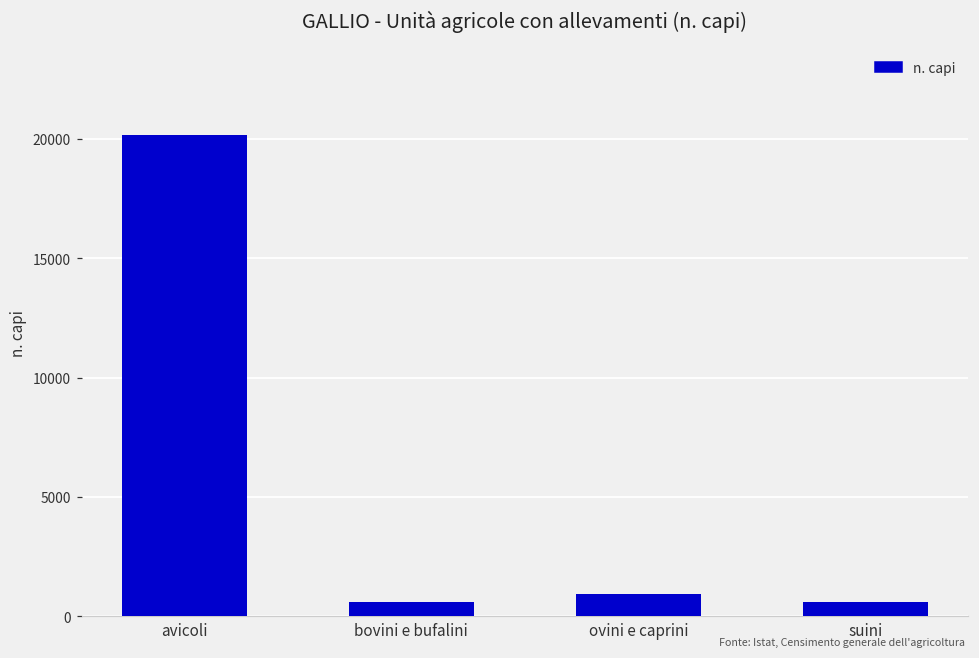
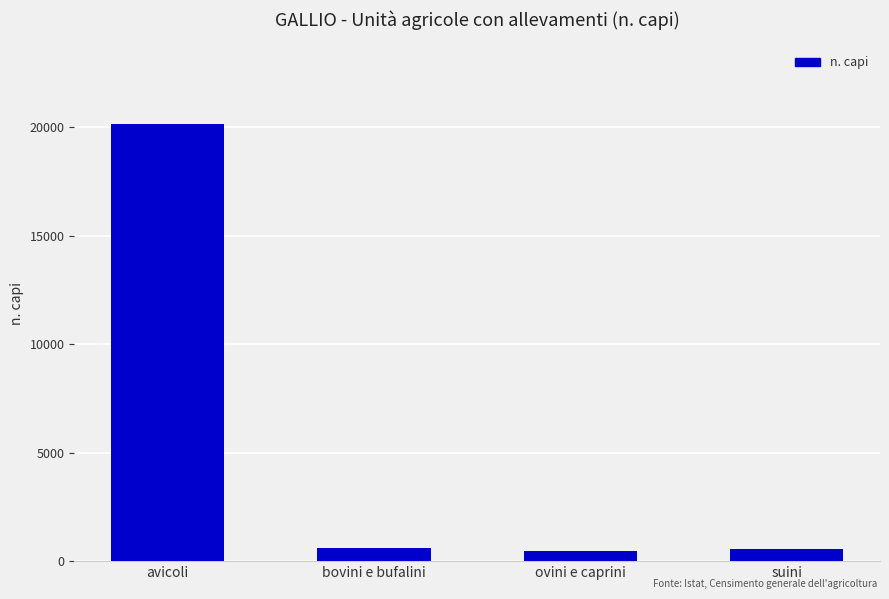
ovini e caprini: 900 -> 500
